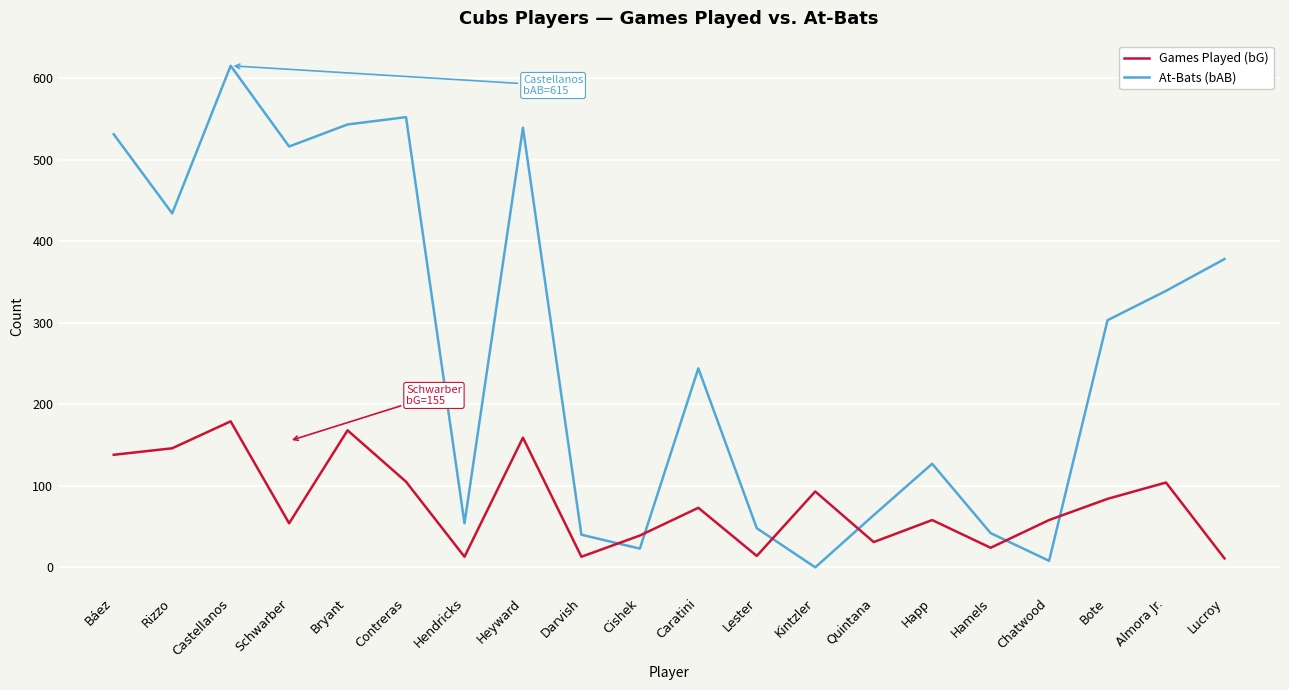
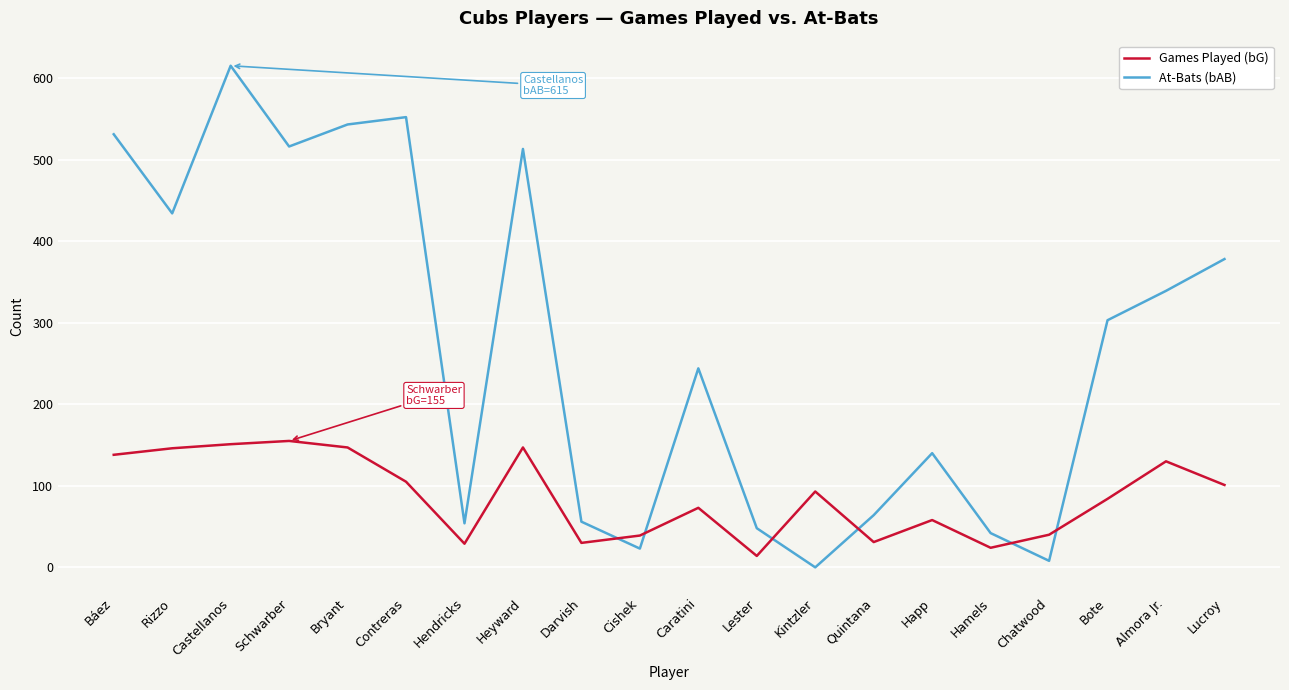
Games Played (bG), Castellanos: 180 -> 150
Games Played (bG), Schwarber: 50 -> 160
Games Played (bG), Bryant: 170 -> 150
Games Played (bG), Hendricks: 10 -> 30
Games Played (bG), Heyward: 160 -> 150
At-Bats (bAB), Heyward: 540 -> 510
Games Played (bG), Darvish: 10 -> 30
At-Bats (bAB), Darvish: 40 -> 60
At-Bats (bAB), Happ: 130 -> 140
Games Played (bG), Chatwood: 60 -> 40
Games Played (bG), Almora Jr.: 100 -> 130
Games Played (bG), Lucroy: 10 -> 100
